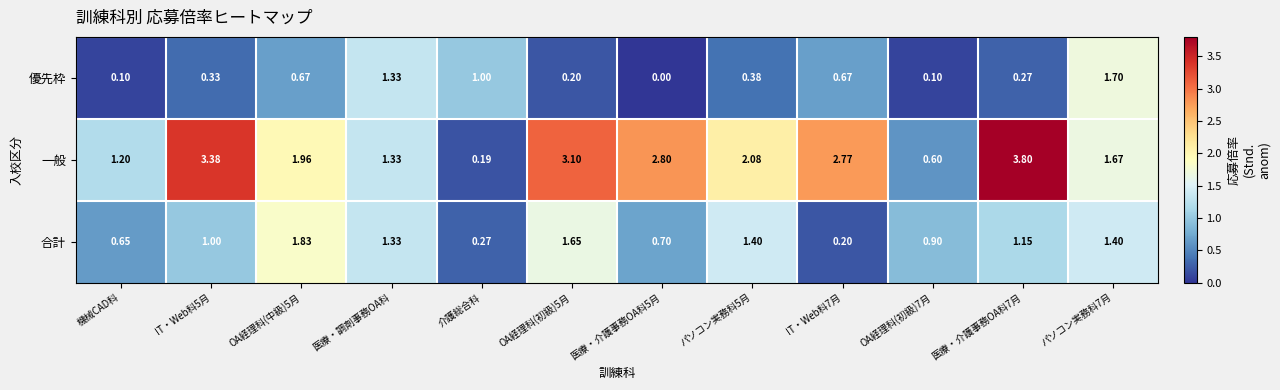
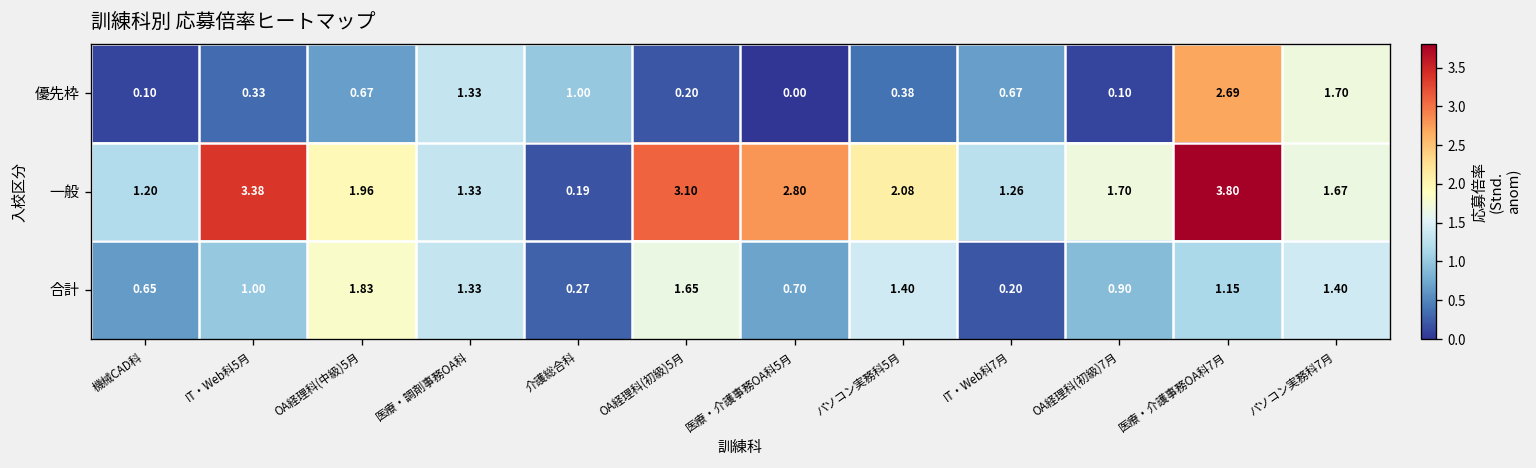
優先枠, 医療・介護事務OA科7月: 0.27 -> 2.69
一般, IT・Web科7月: 2.77 -> 1.26
一般, OA経理科(初級)7月: 0.60 -> 1.70
